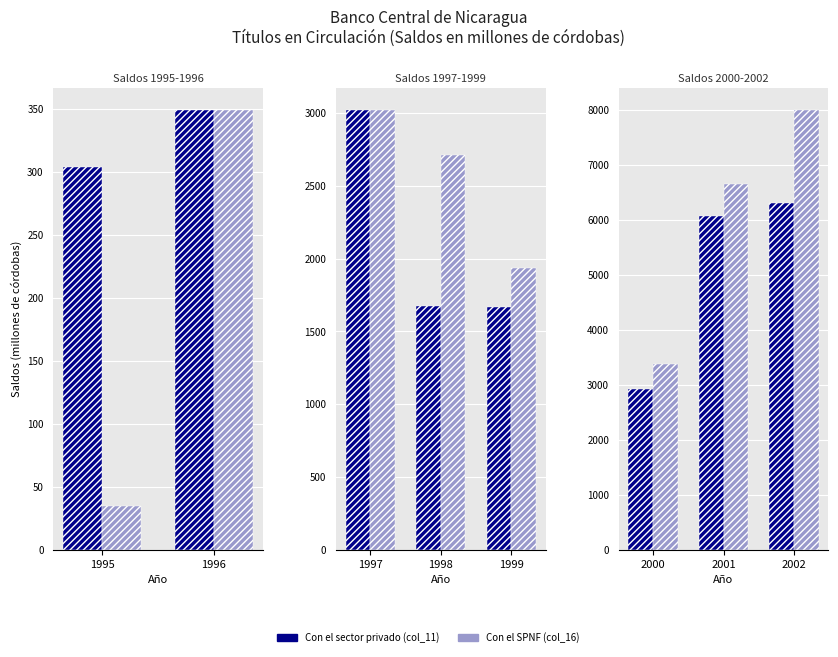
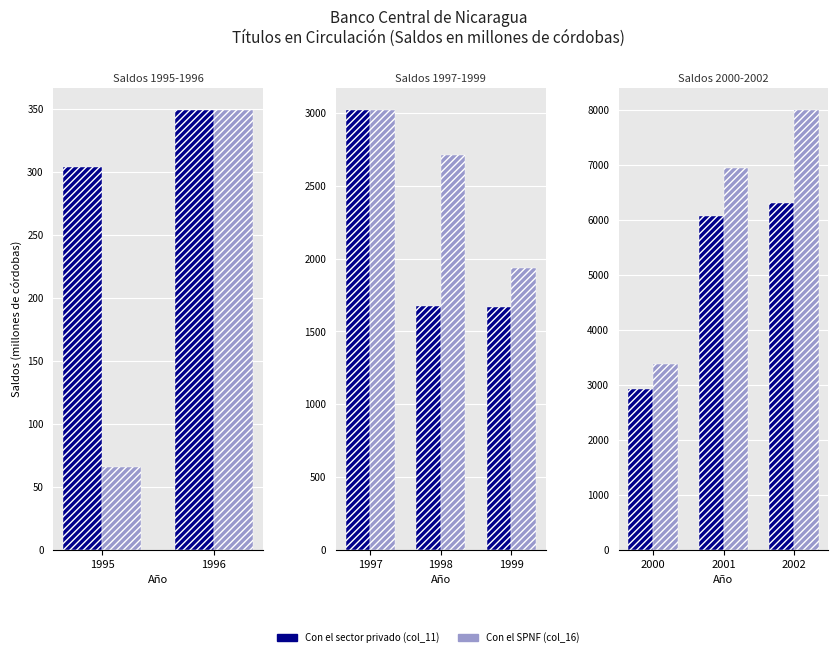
Saldos 1995-1996, Con el SPNF (col_16), 1995: 35 -> 66
Saldos 2000-2002, Con el SPNF (col_16), 2001: 6700 -> 6900
